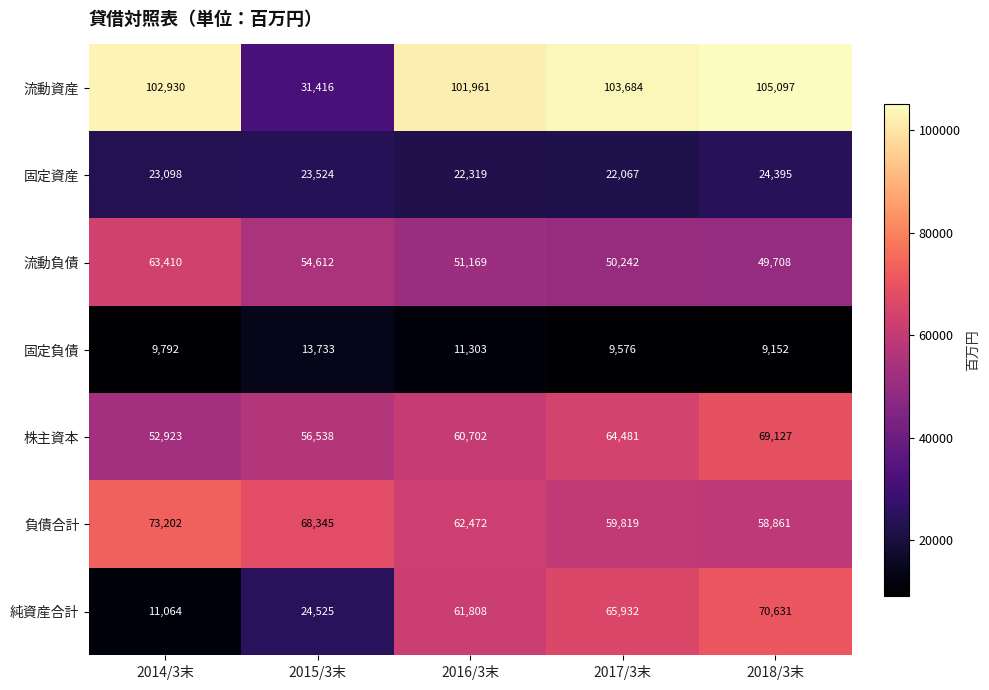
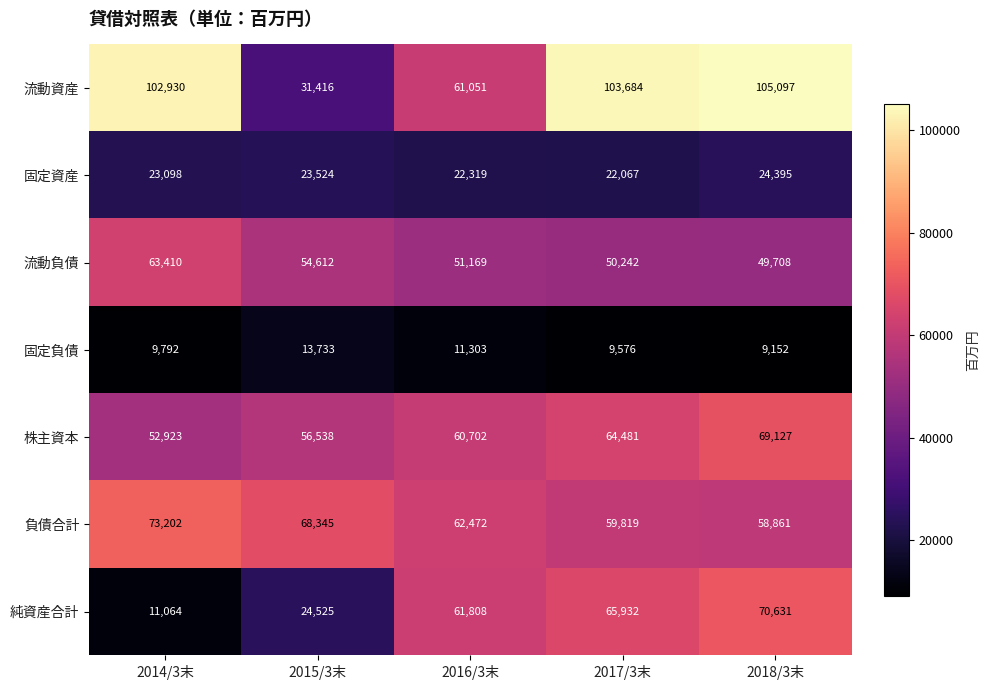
流動資産, 2016/3末: 101,961 -> 61,051
